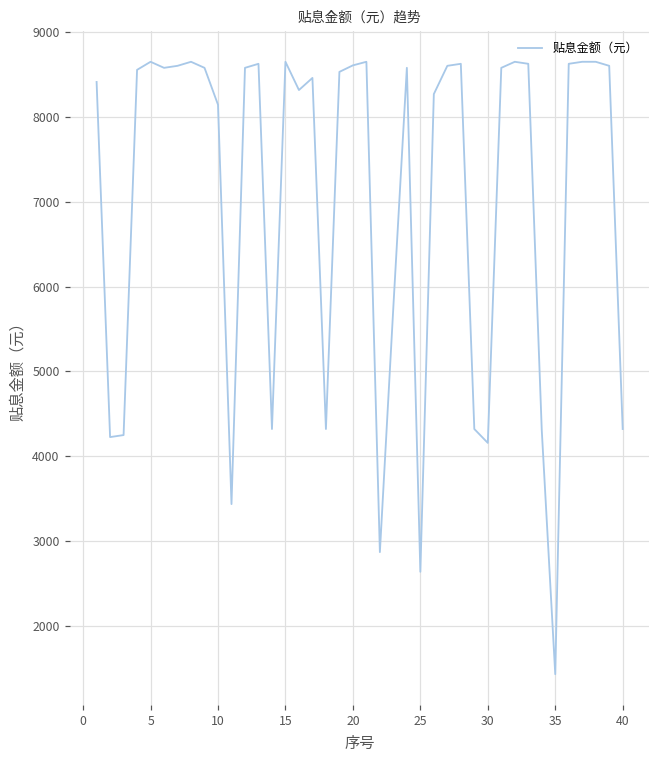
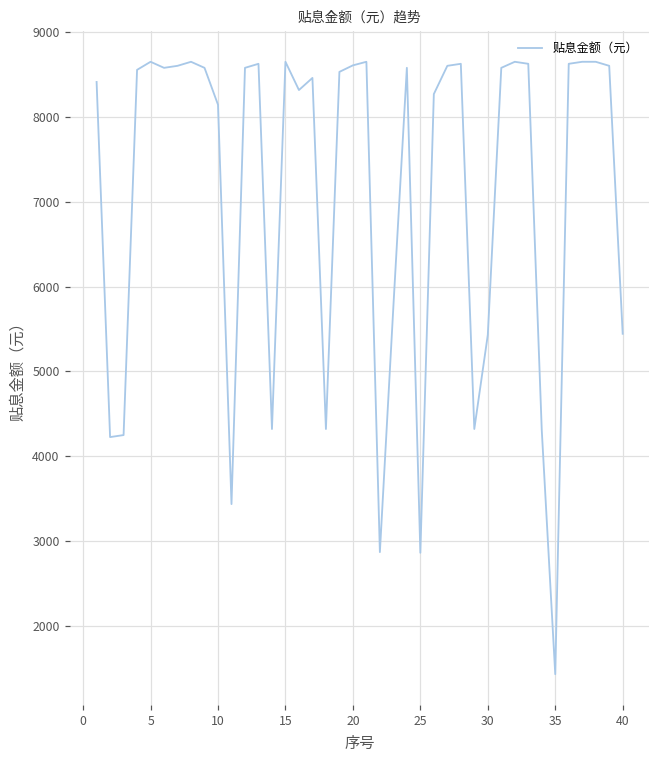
25: 2600 -> 2900
30: 4200 -> 5400
40: 4300 -> 5400
